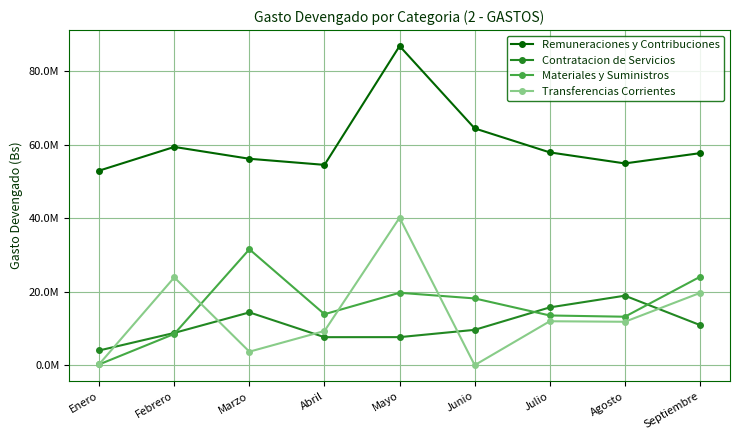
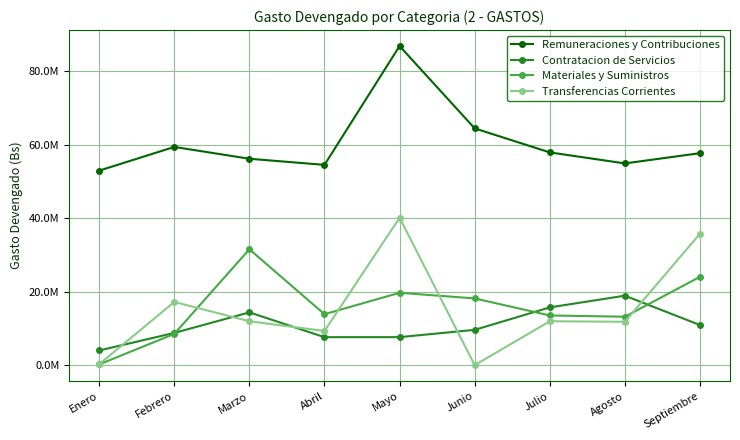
Transferencias Corrientes, Febrero: 24000000 -> 17000000
Transferencias Corrientes, Marzo: 4000000 -> 12000000
Transferencias Corrientes, Septiembre: 20000000 -> 36000000
